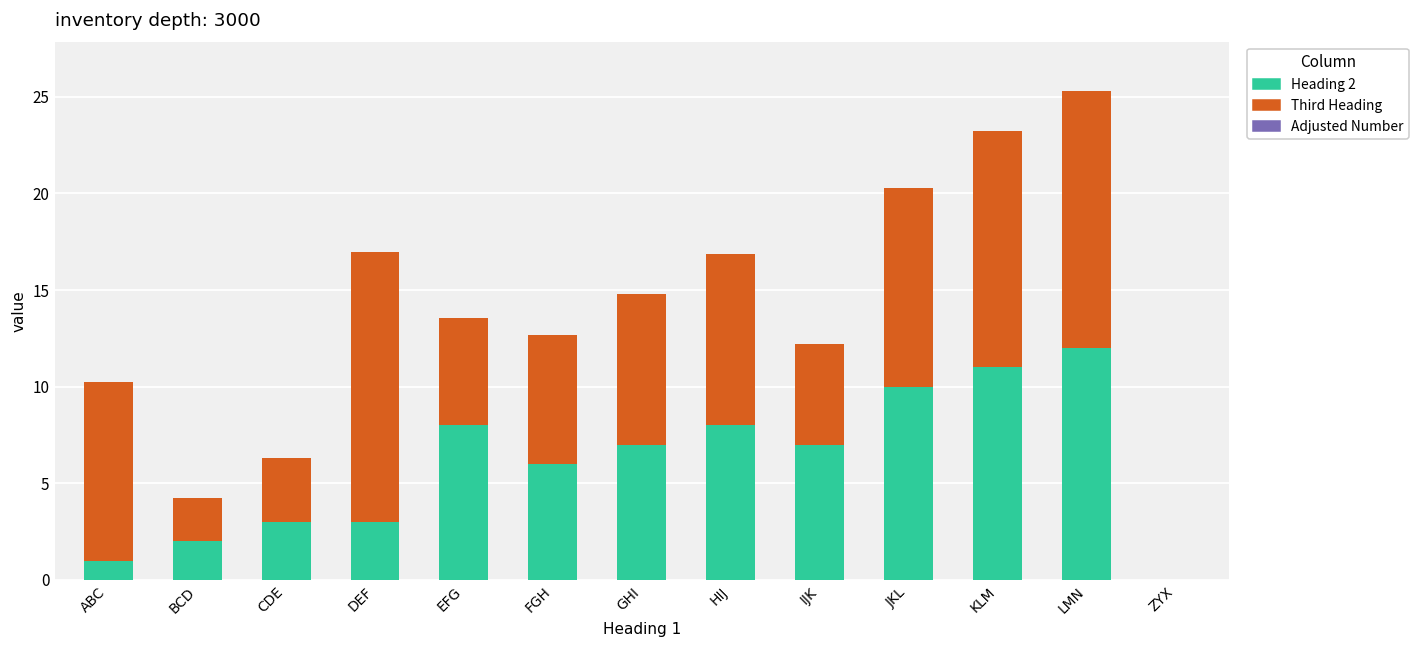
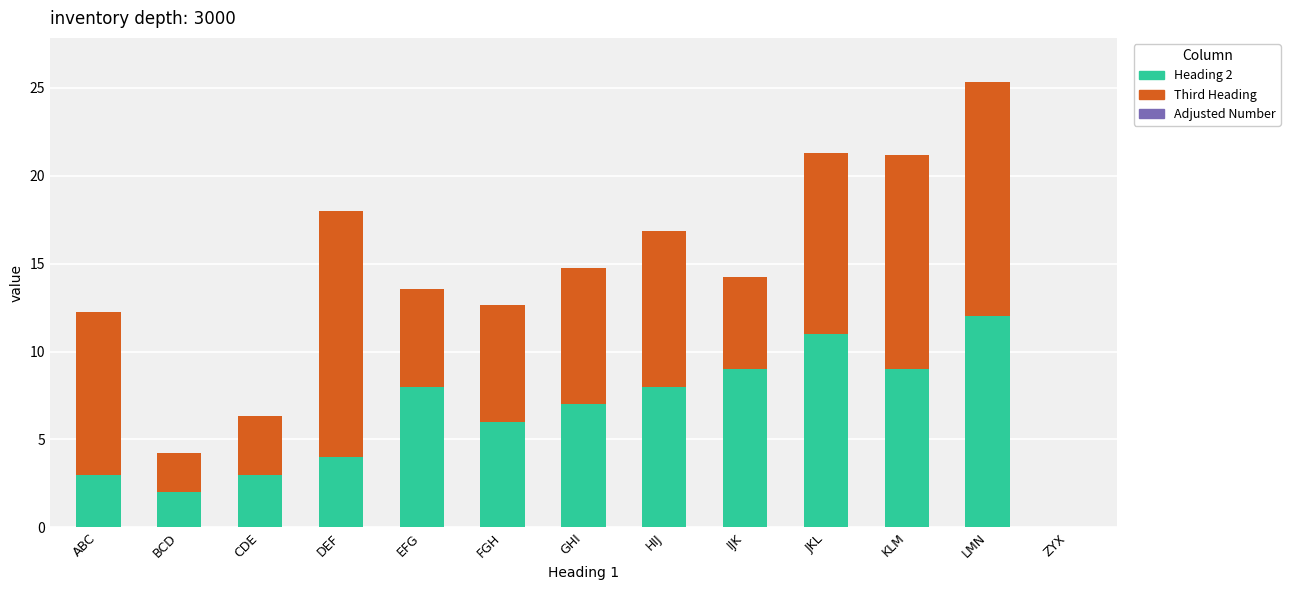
Heading 2, ABC: 1 -> 3
Heading 2, DEF: 3 -> 4
Heading 2, IJK: 7 -> 9
Heading 2, JKL: 10 -> 11
Heading 2, KLM: 11 -> 9
